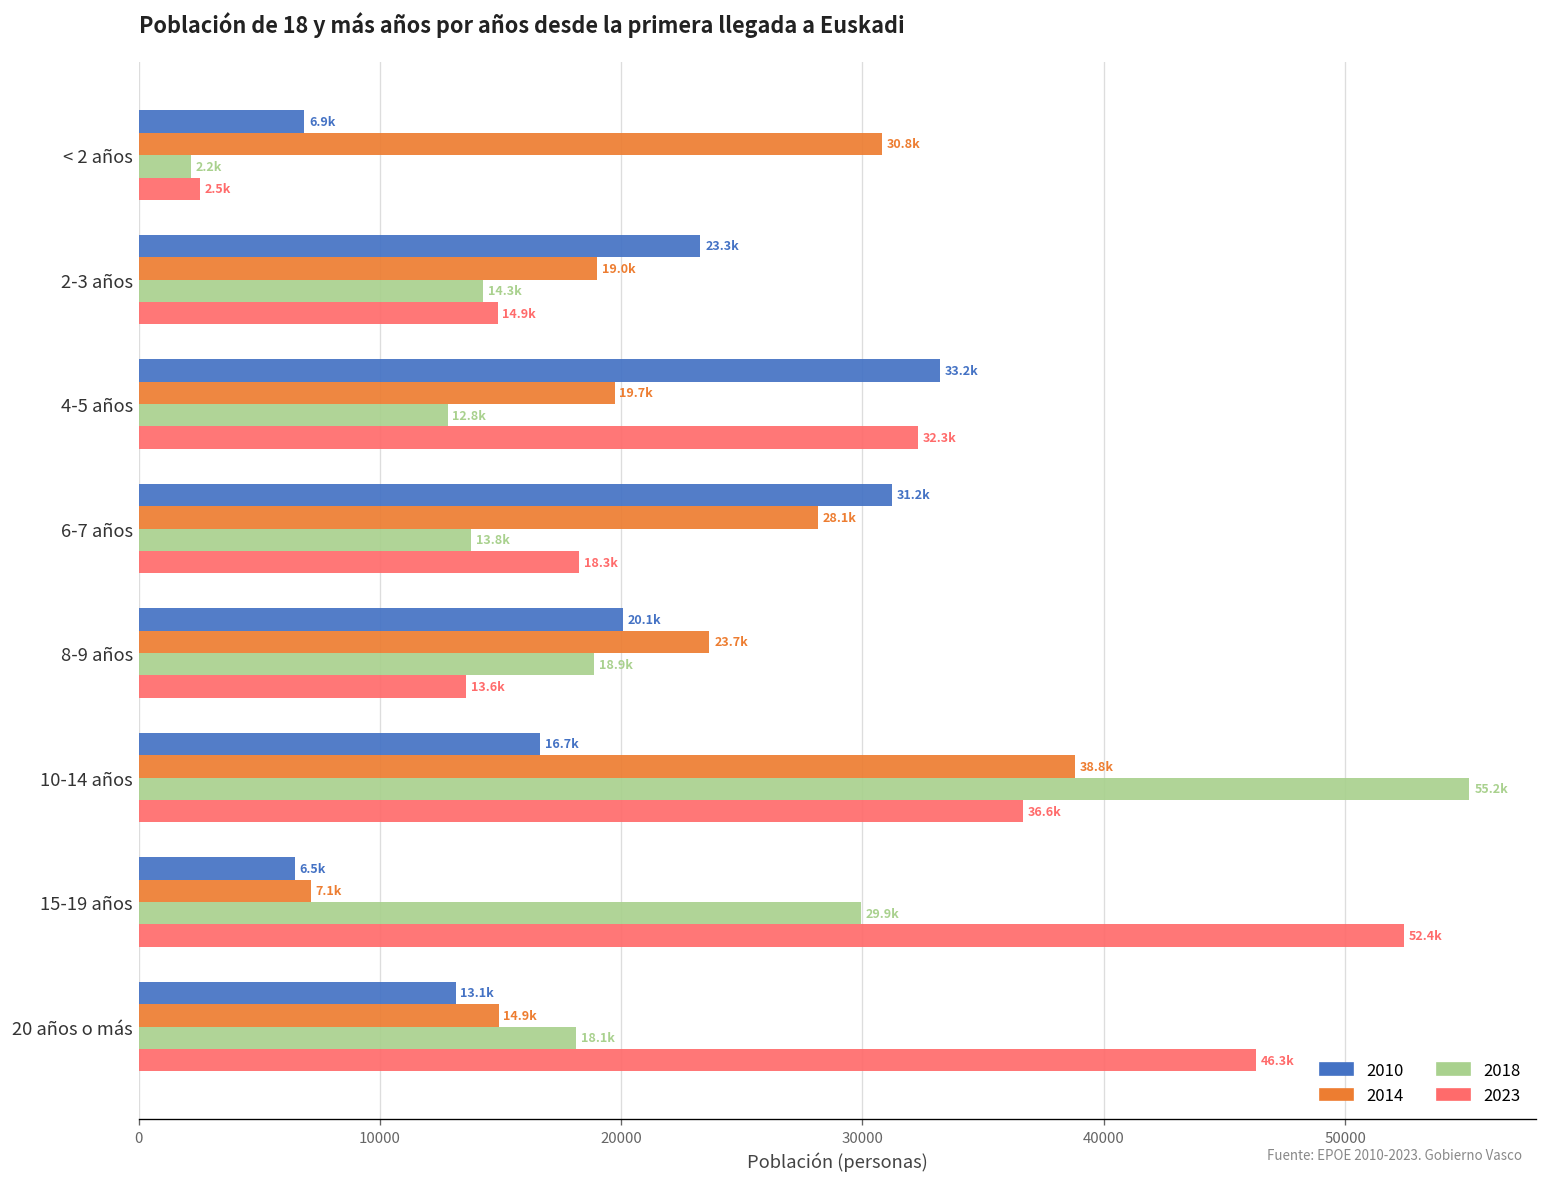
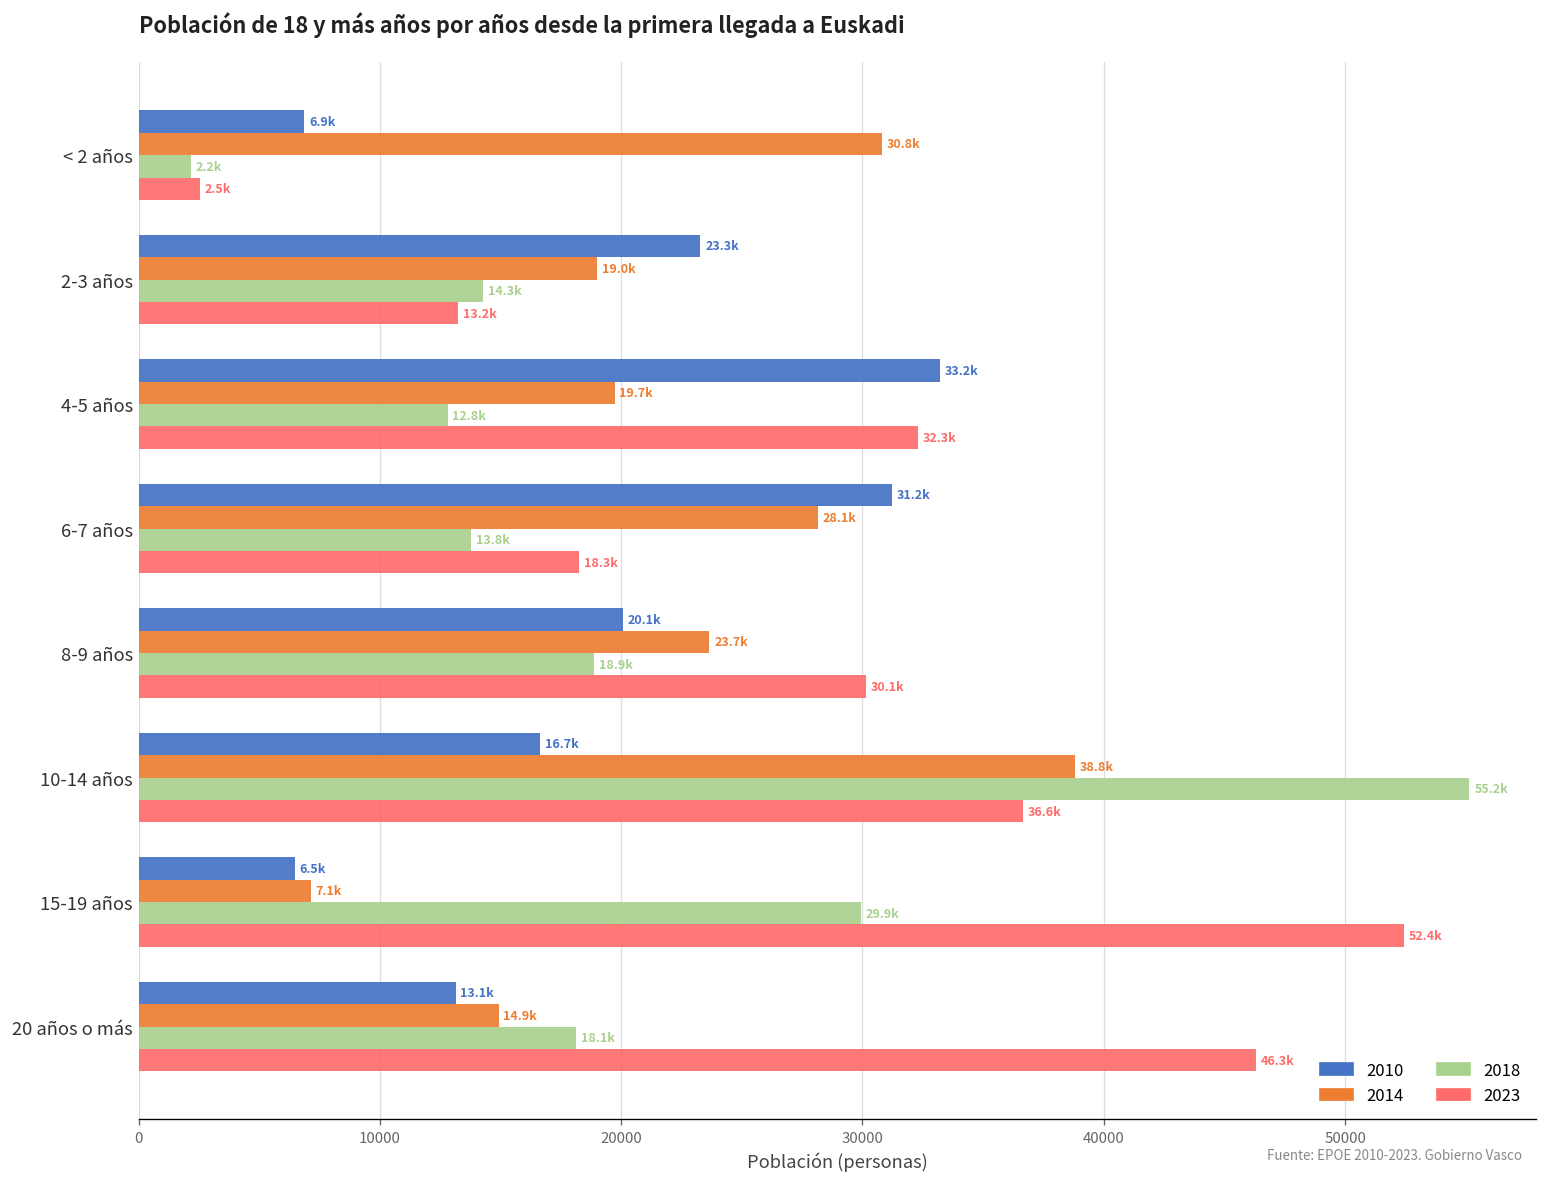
2023, 2-3 años: 14.9k -> 13.2k
2023, 8-9 años: 13.6k -> 30.1k
